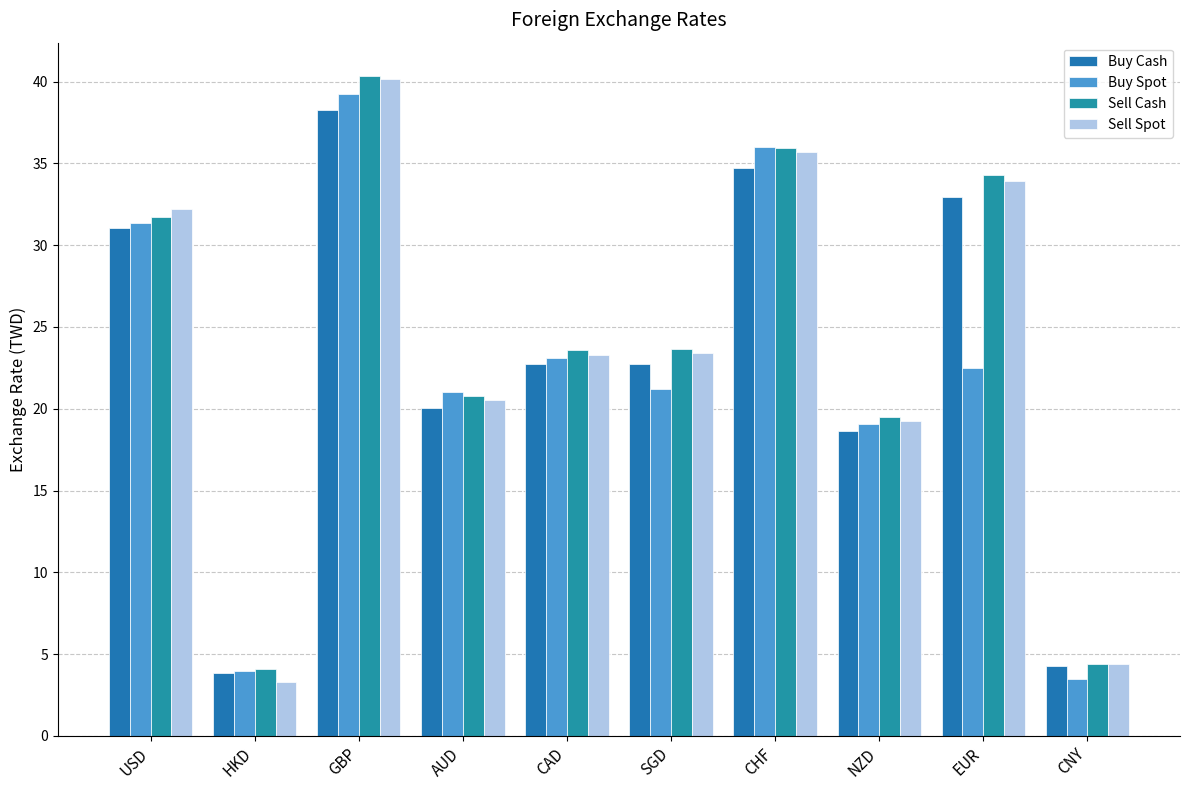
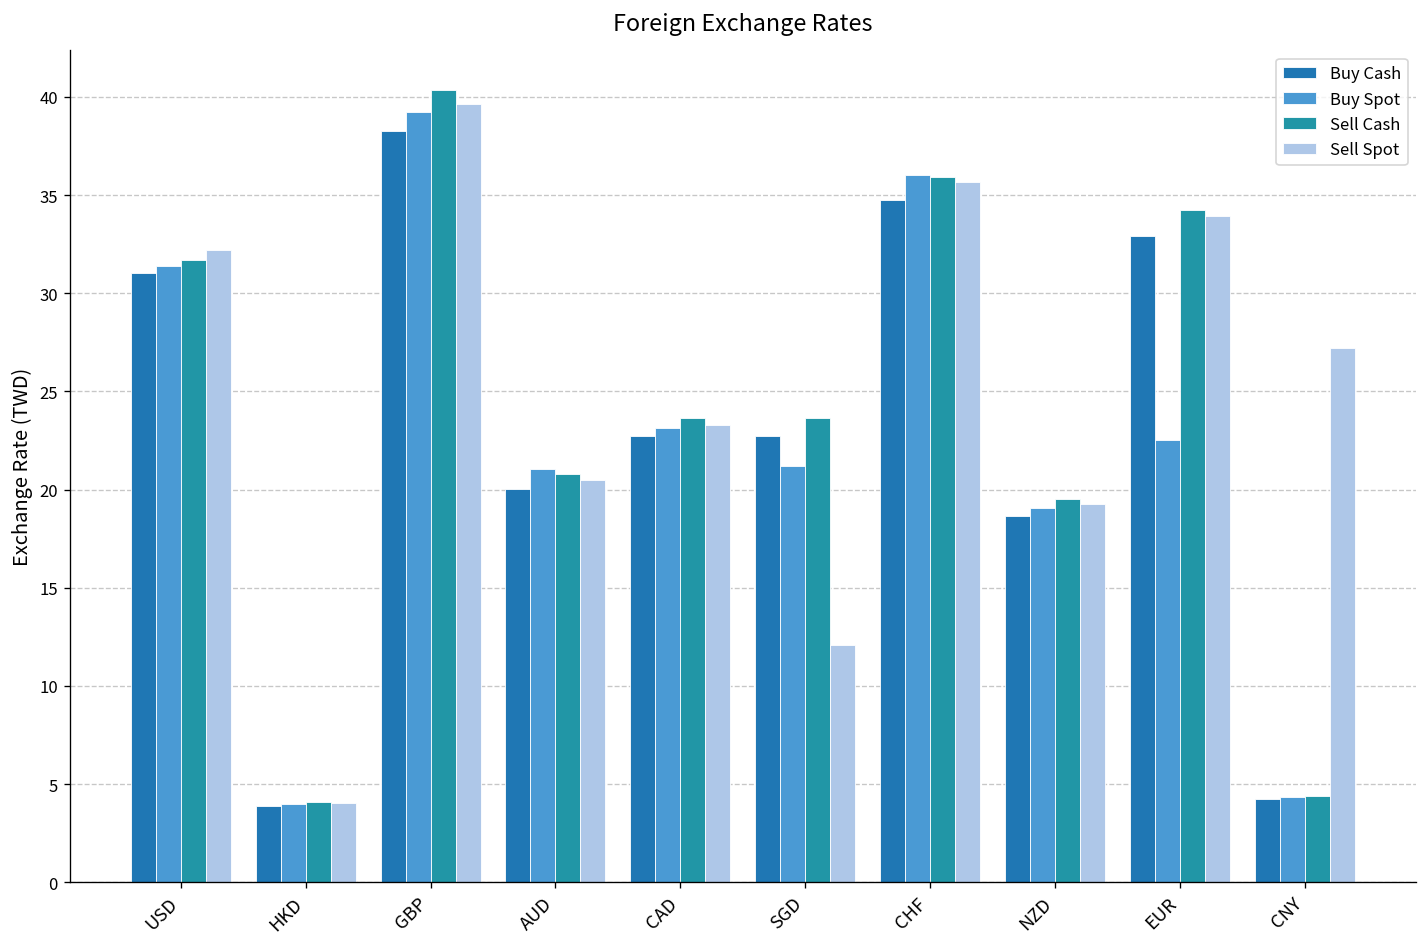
Sell Spot, HKD: 3.3 -> 4.0
Sell Spot, GBP: 40.2 -> 39.7
Sell Spot, SGD: 23.4 -> 12.1
Buy Spot, CNY: 3.5 -> 4.3
Sell Spot, CNY: 4.4 -> 27.2
